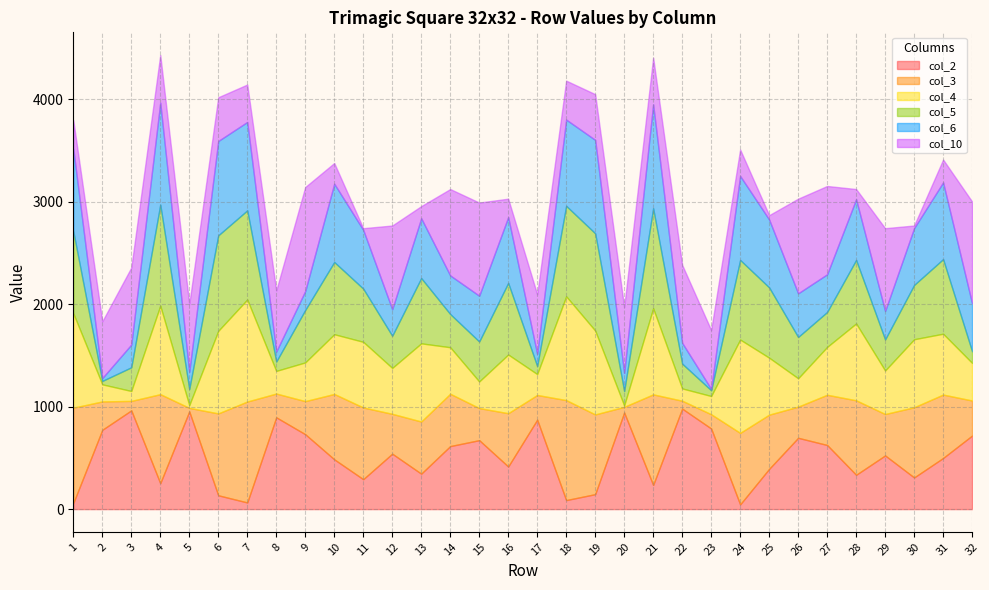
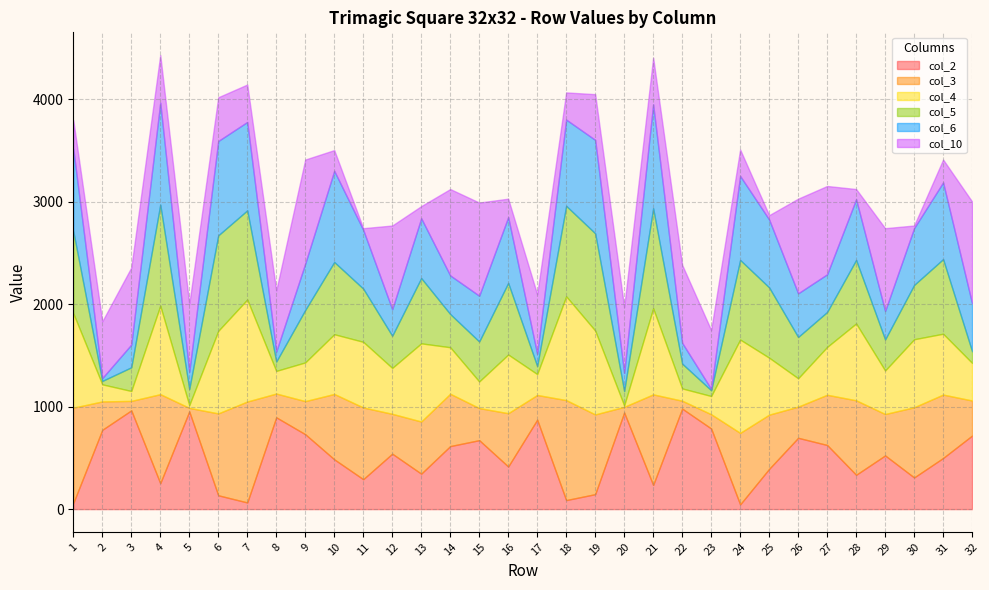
col_6, 9: 190 -> 450
col_6, 10: 760 -> 890
col_10, 18: 380 -> 270
